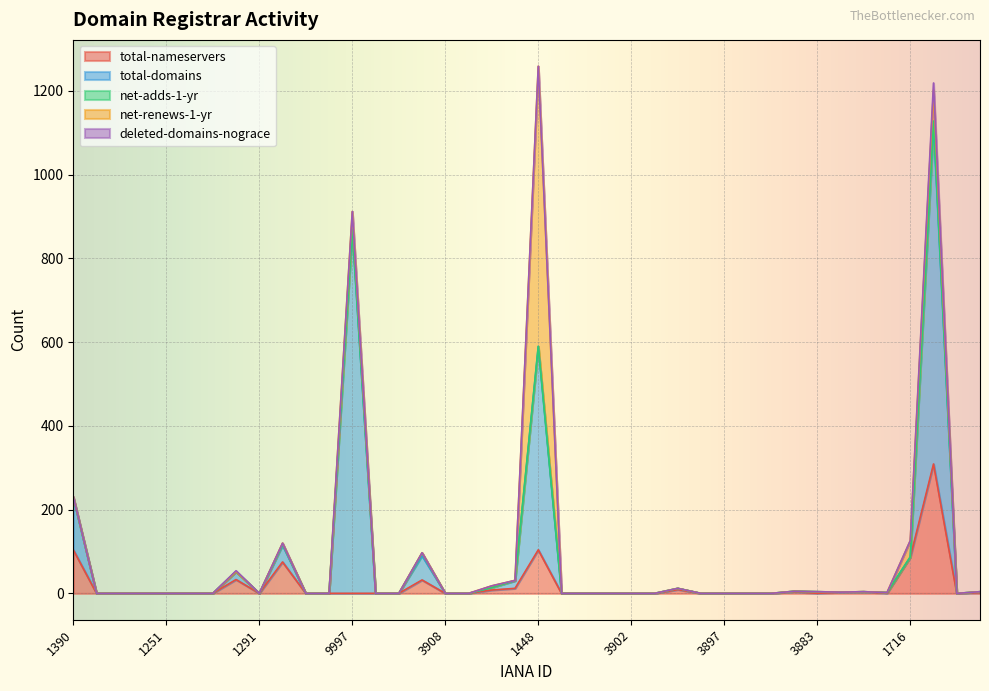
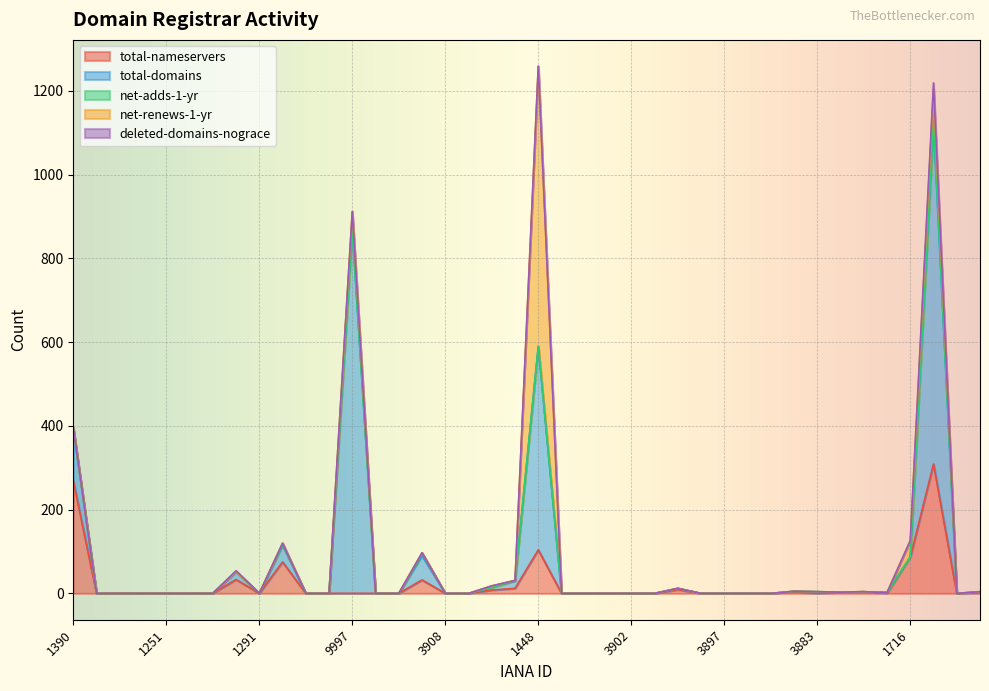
total-nameservers, 1390: 100 -> 270
